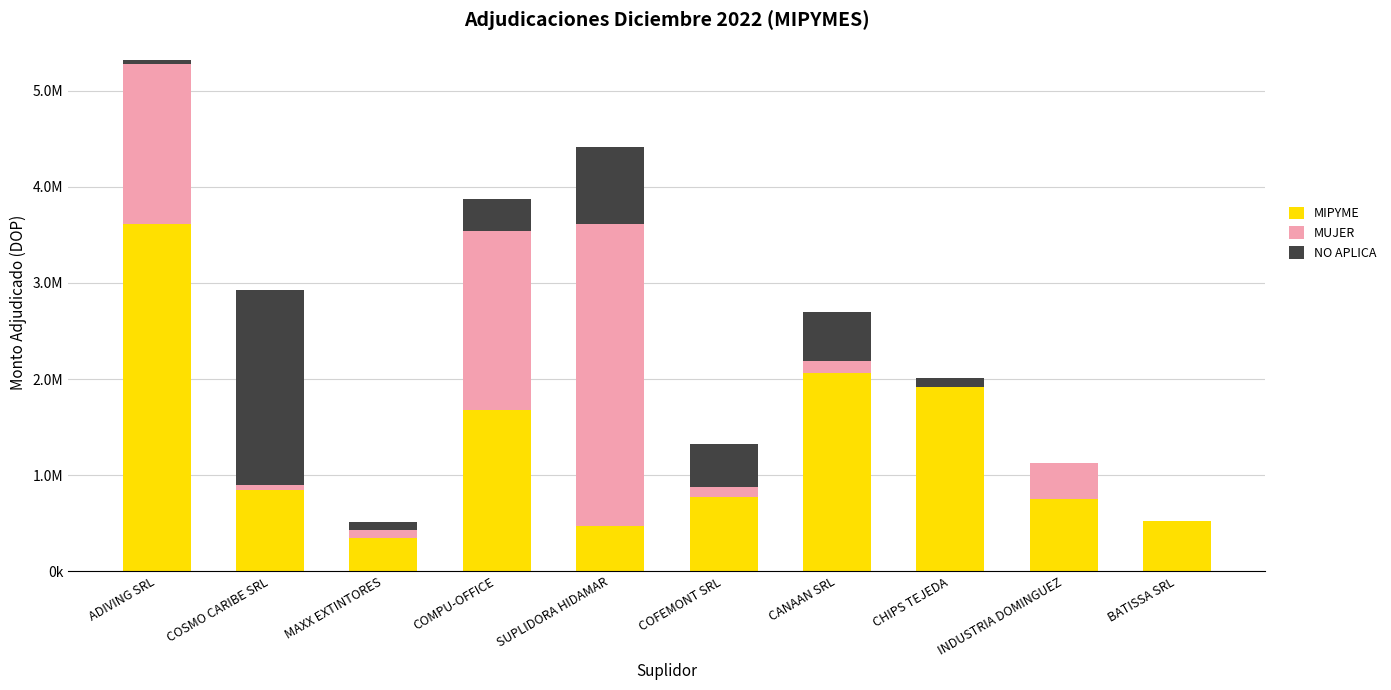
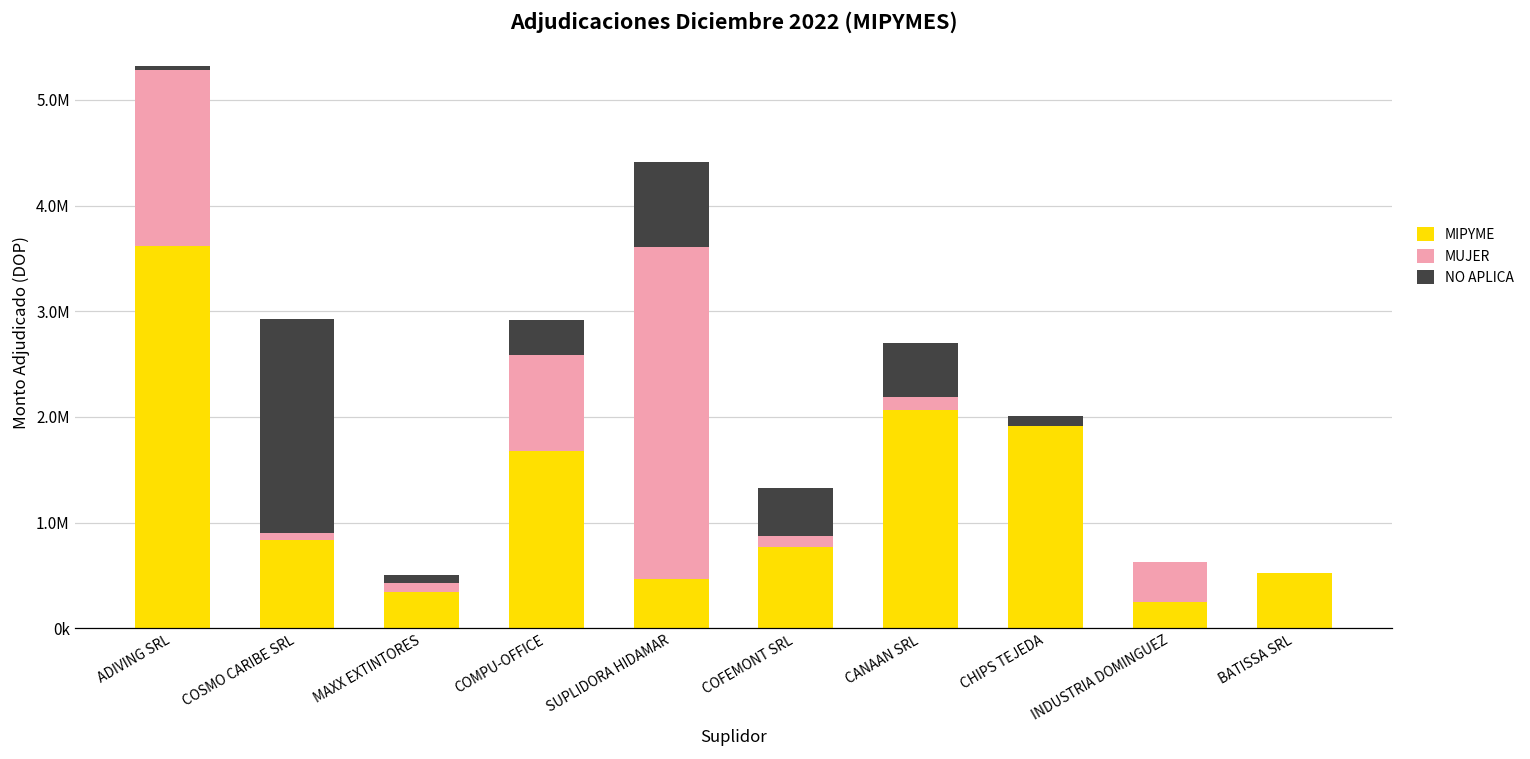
MUJER, COMPU-OFFICE: 1900000 -> 900000
MIPYME, INDUSTRIA DOMINGUEZ: 700000 -> 200000
